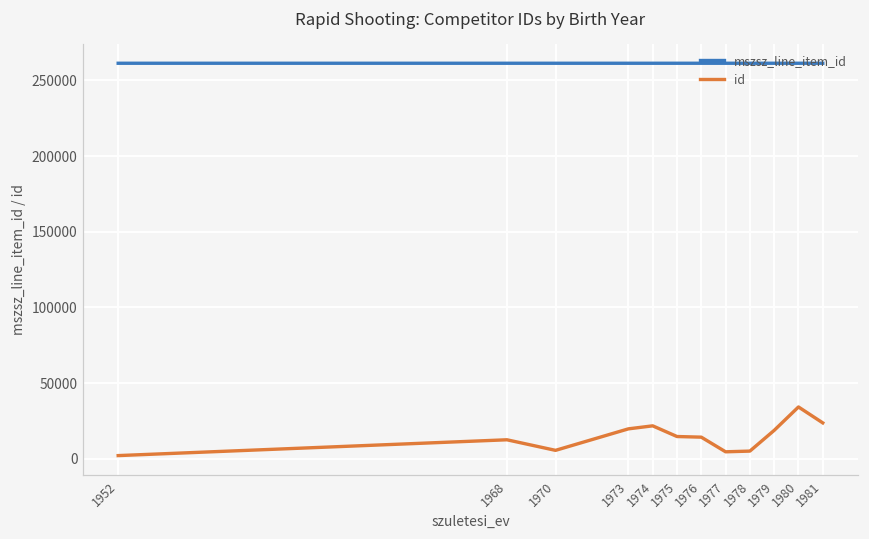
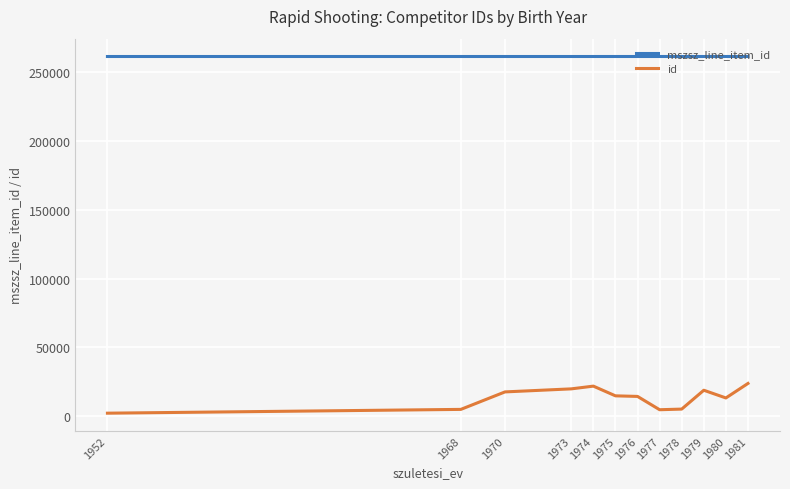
id, 1968: 13000 -> 5000
id, 1970: 6000 -> 18000
id, 1980: 34000 -> 13000
